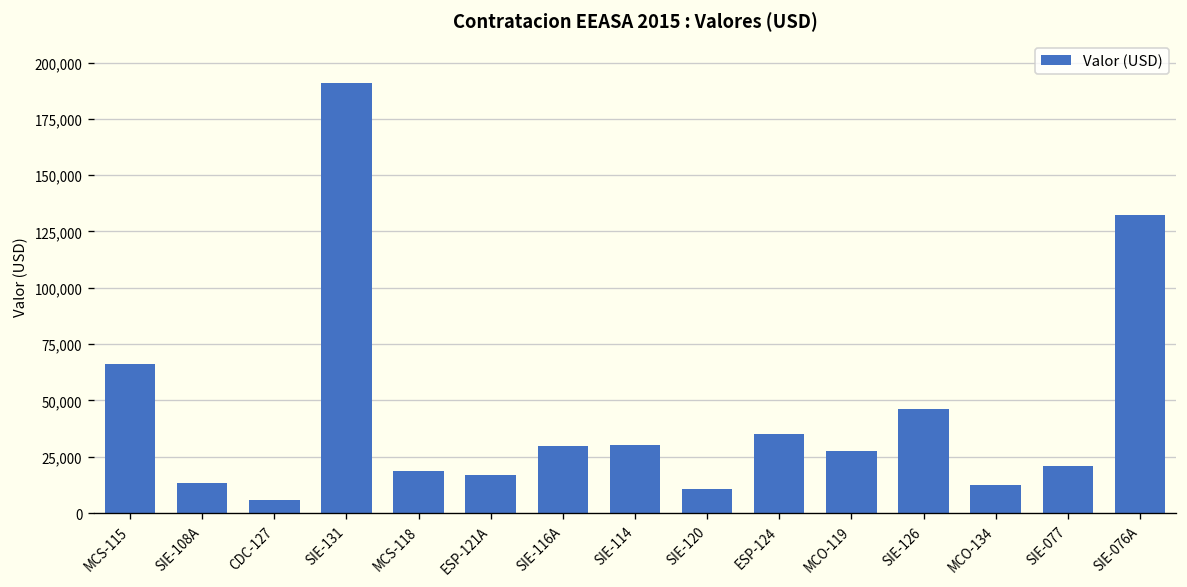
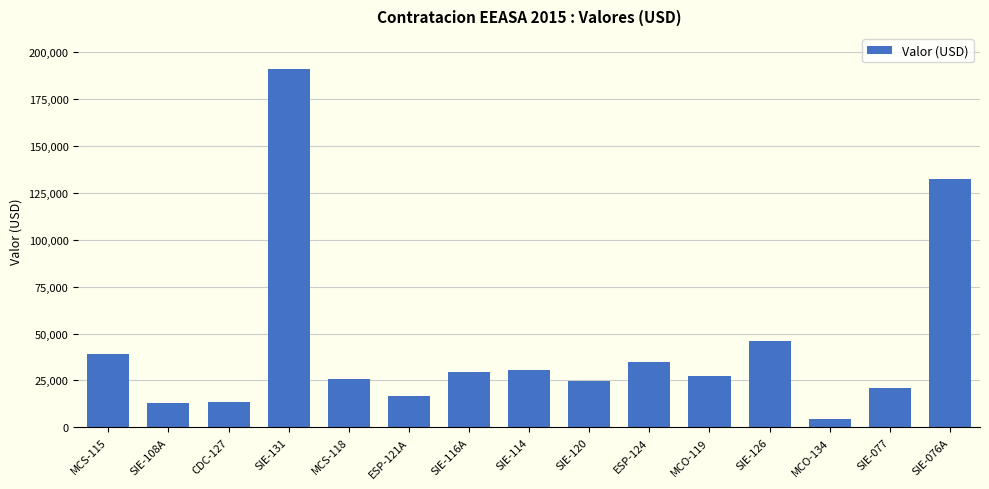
MCS-115: 66,000 -> 39,000
CDC-127: 6,000 -> 14,000
MCS-118: 19,000 -> 26,000
SIE-120: 10,000 -> 25,000
MCO-134: 12,000 -> 4,000
